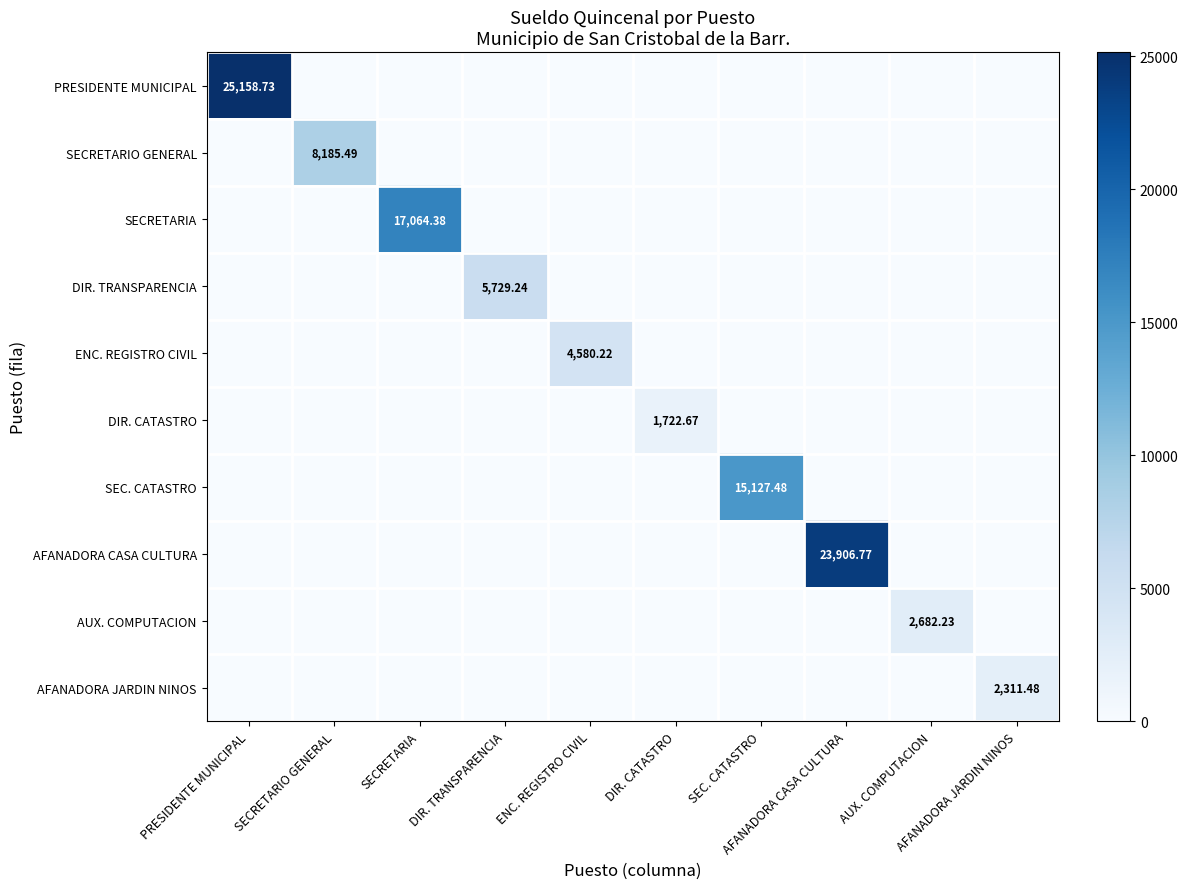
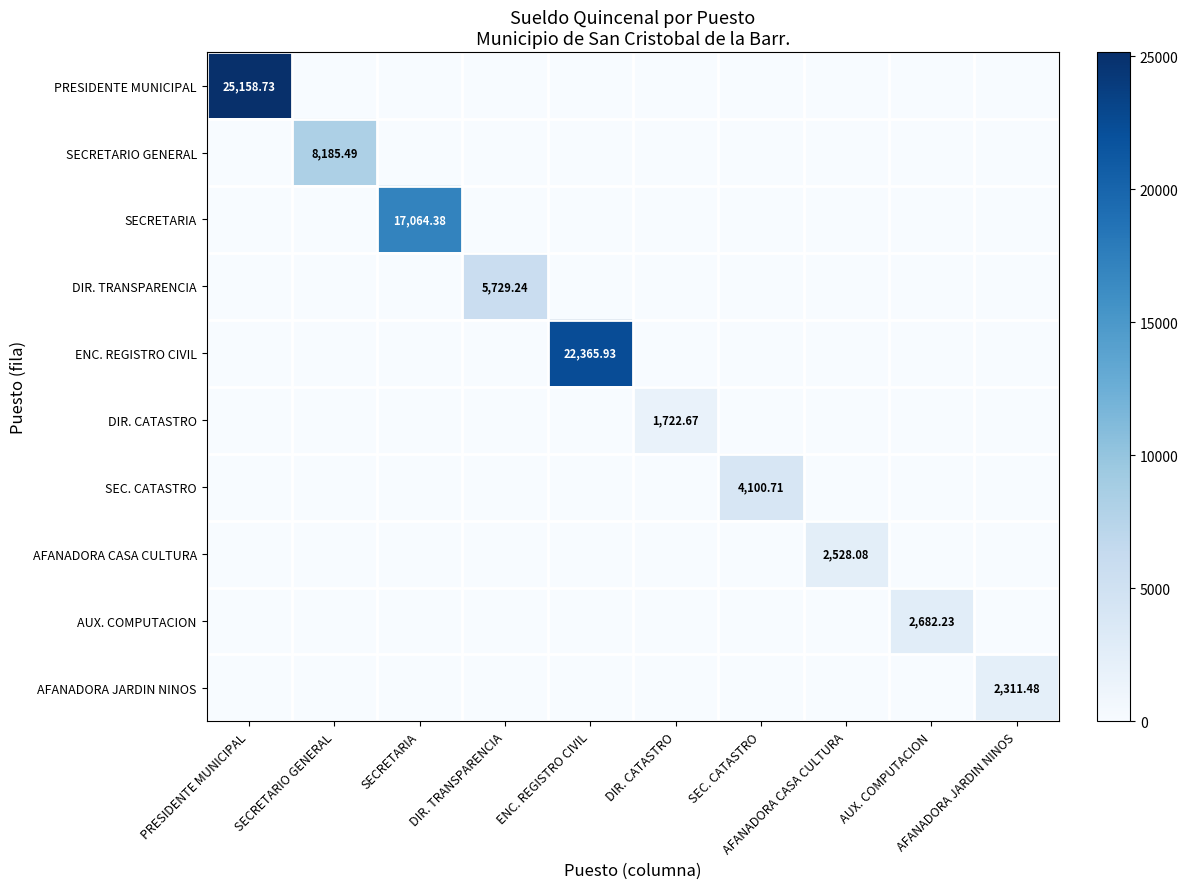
ENC. REGISTRO CIVIL, ENC. REGISTRO CIVIL: 4,580.22 -> 22,365.93
SEC. CATASTRO, SEC. CATASTRO: 15,127.48 -> 4,100.71
AFANADORA CASA CULTURA, AFANADORA CASA CULTURA: 23,906.77 -> 2,528.08
